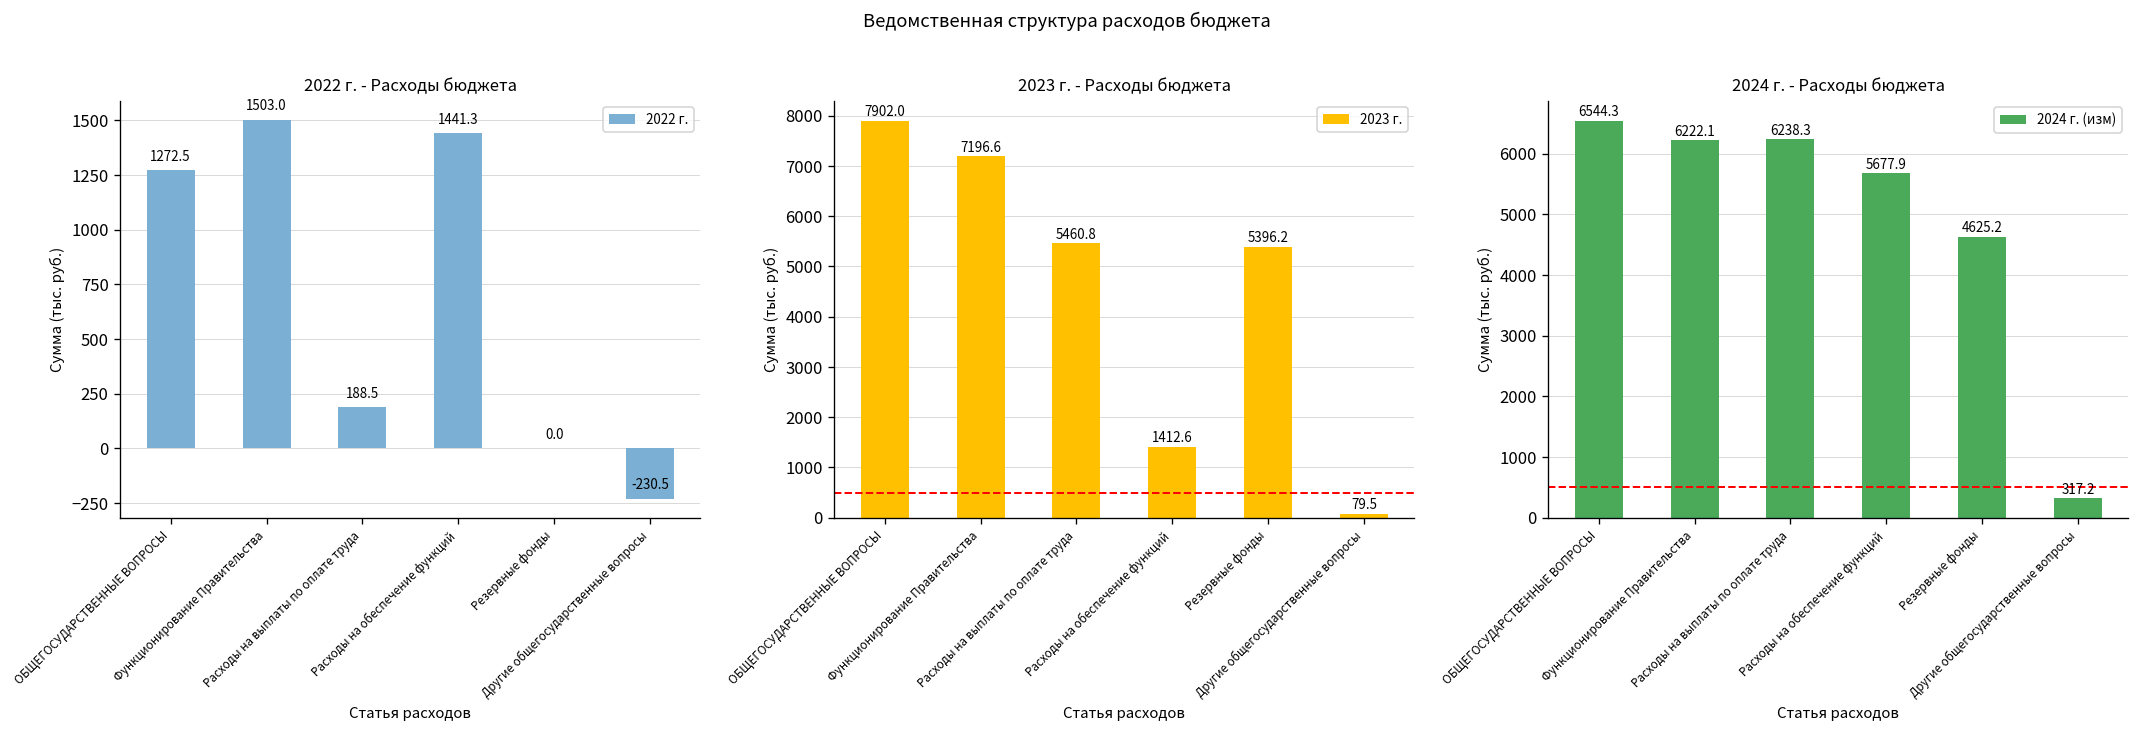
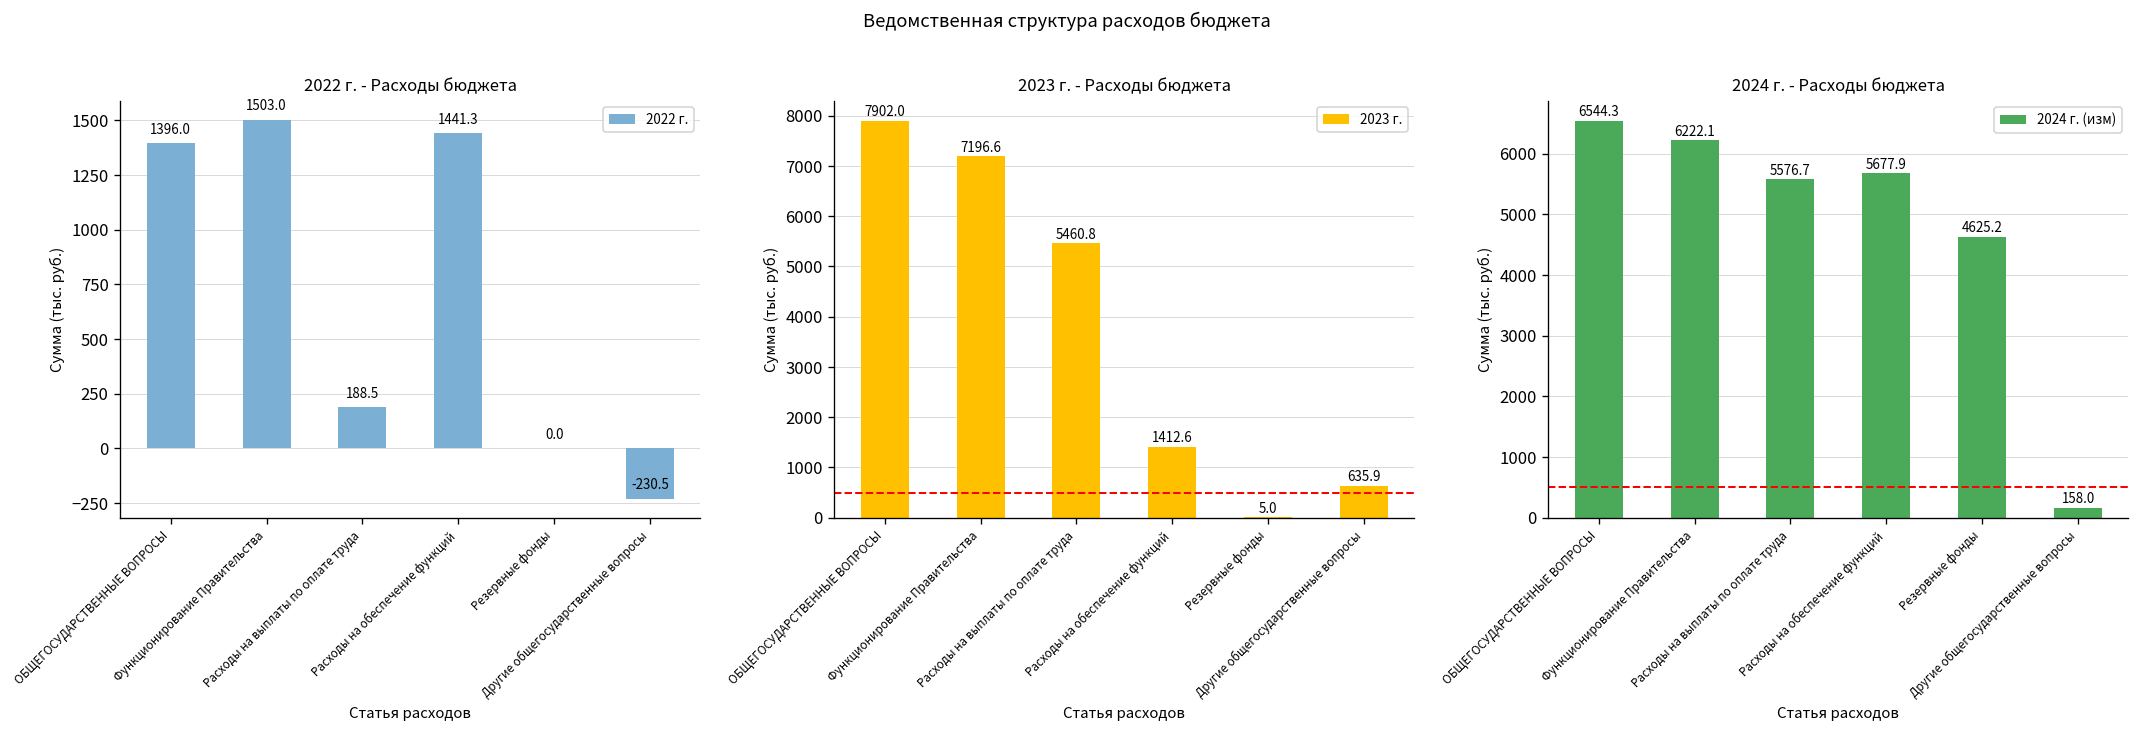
2022 г. - Расходы бюджета, ОБЩЕГОСУДАРСТВЕННЫЕ ВОПРОСЫ: 1272.5 -> 1396.0
2023 г. - Расходы бюджета, Резервные фонды: 5396.2 -> 5.0
2023 г. - Расходы бюджета, Другие общегосударственные вопросы: 79.5 -> 635.9
2024 г. - Расходы бюджета, Расходы на выплаты по оплате труда: 6238.3 -> 5576.7
2024 г. - Расходы бюджета, Другие общегосударственные вопросы: 317.2 -> 158.0
